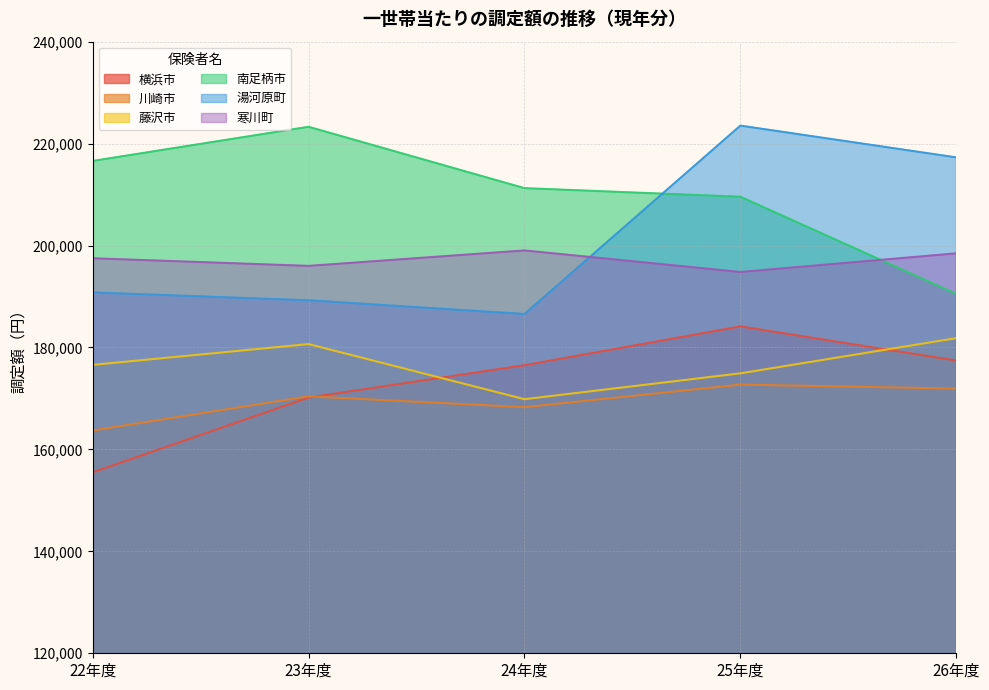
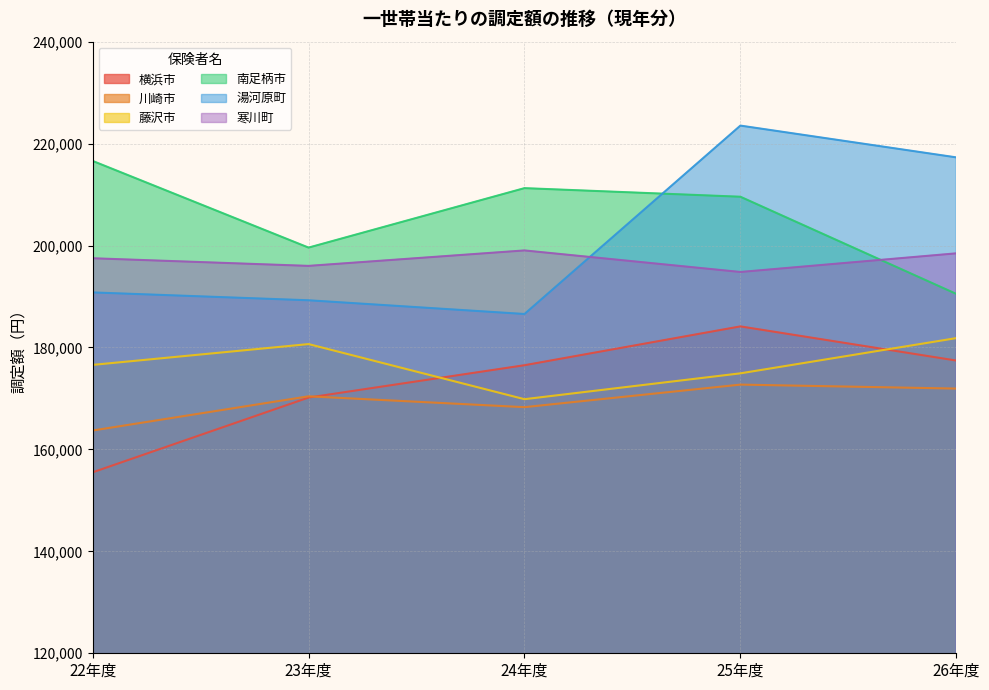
南足柄市, 23年度: 223,000 -> 200,000
